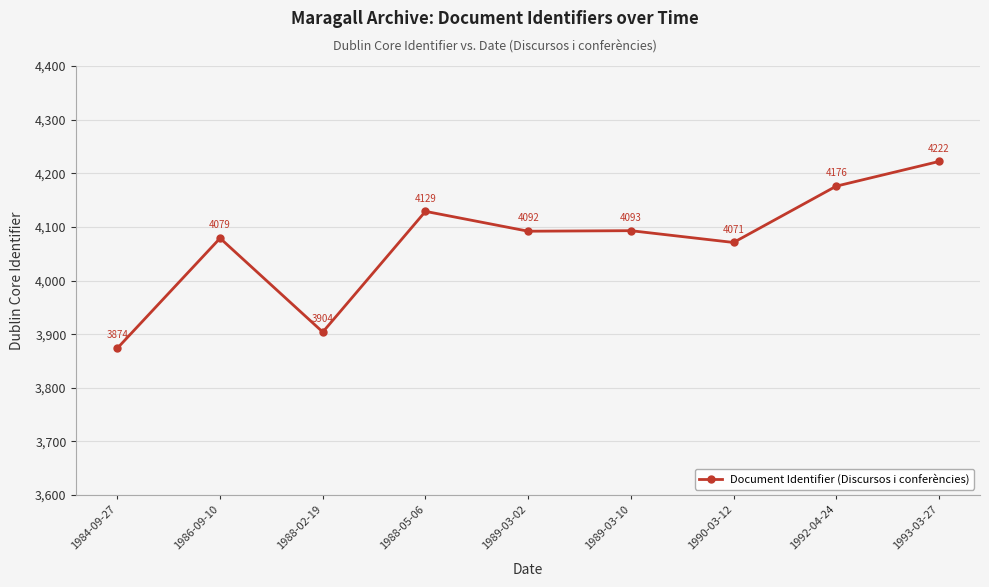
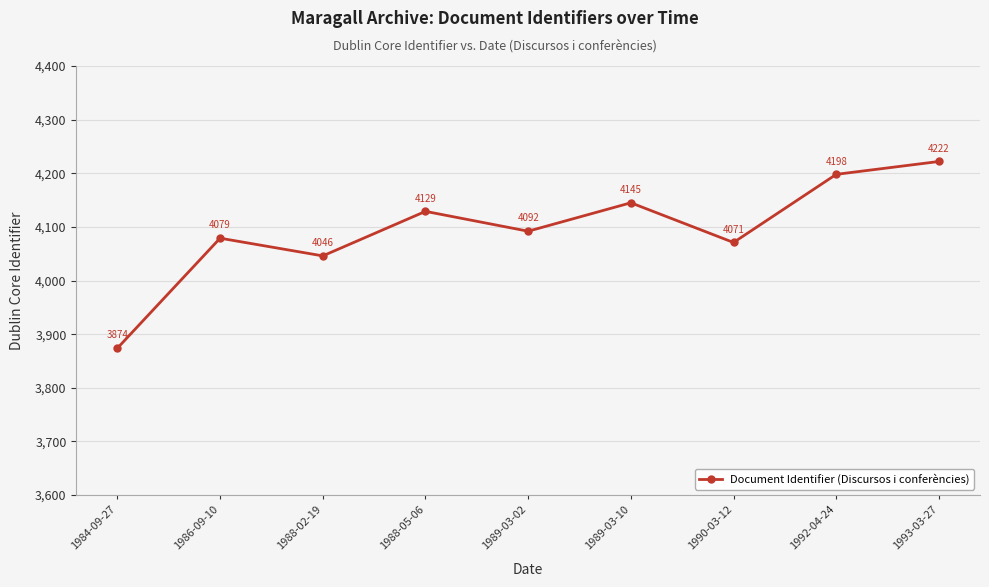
1988-02-19: 3904 -> 4046
1989-03-10: 4093 -> 4145
1992-04-24: 4176 -> 4198
